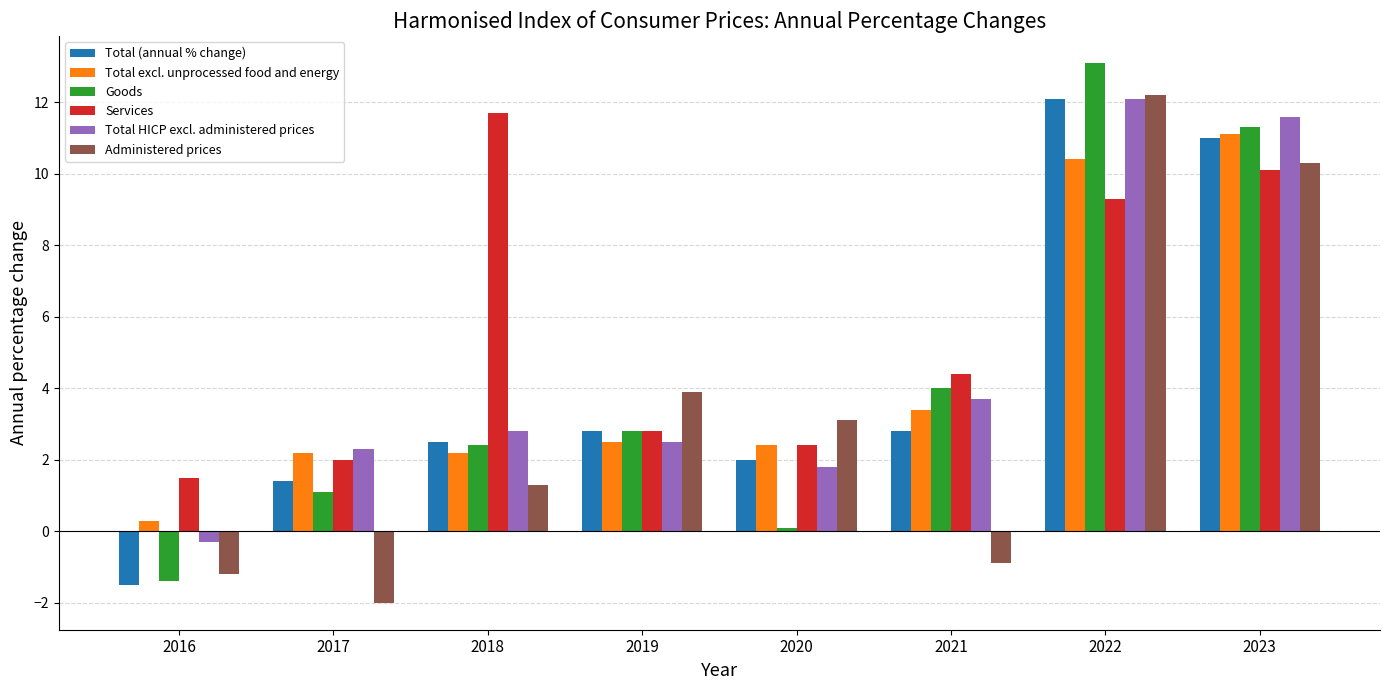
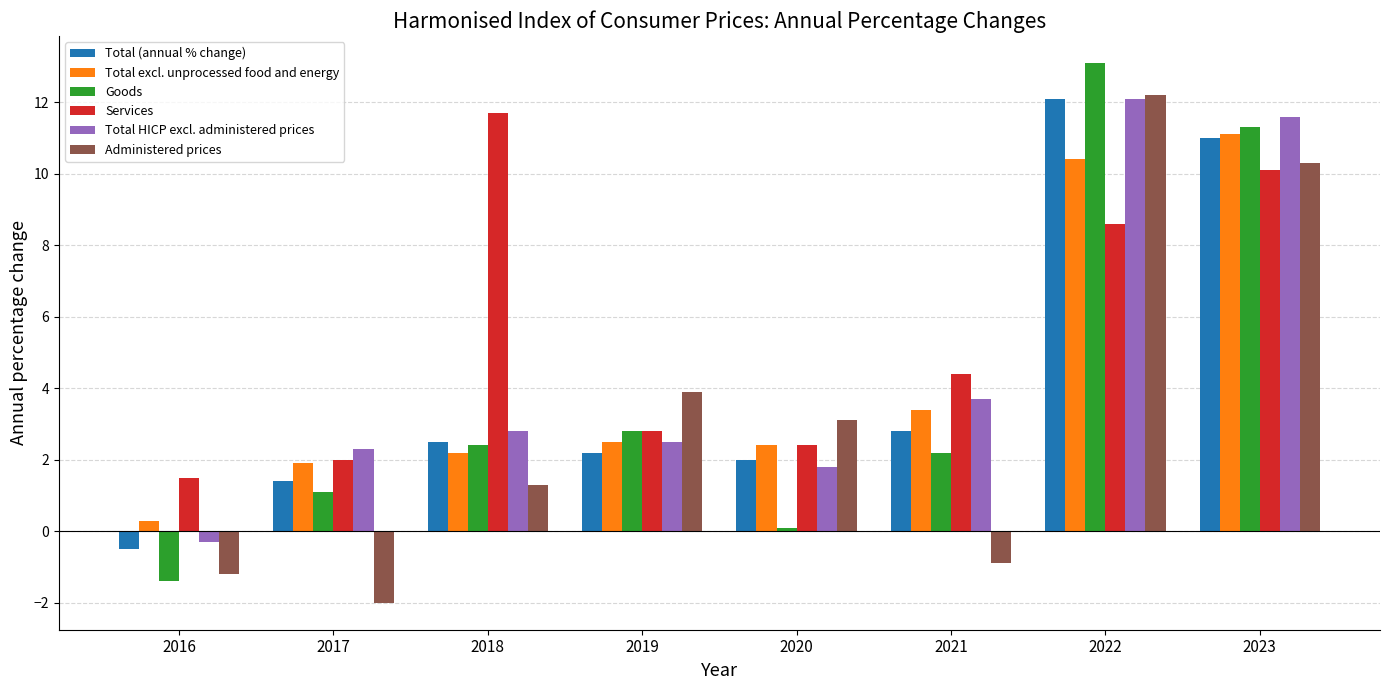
Total (annual % change), 2016: -1.5 -> -0.5
Total excl. unprocessed food and energy, 2017: 2.2 -> 1.9
Total (annual % change), 2019: 2.8 -> 2.2
Goods, 2021: 4.0 -> 2.2
Services, 2022: 9.3 -> 8.6
